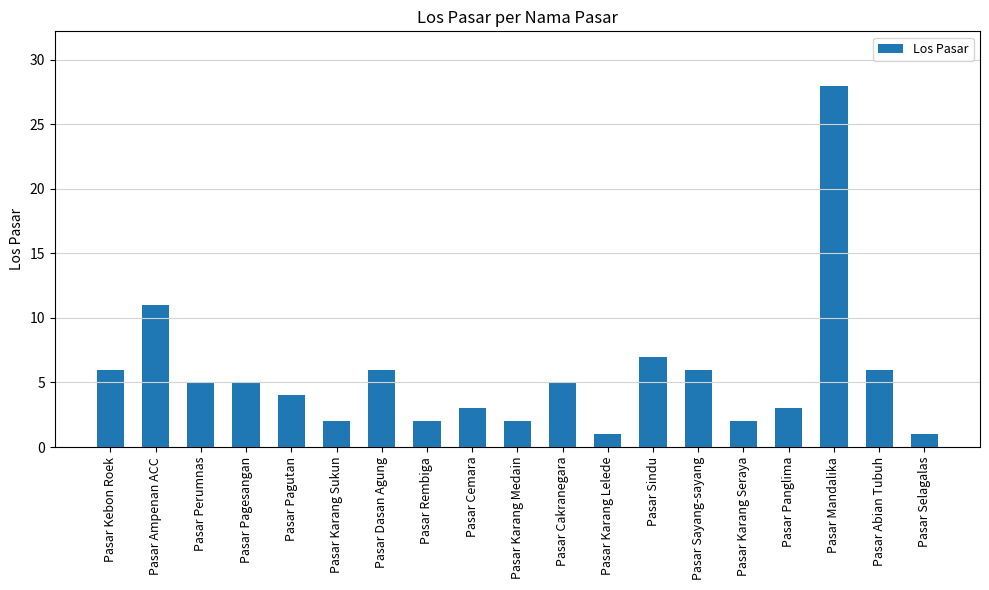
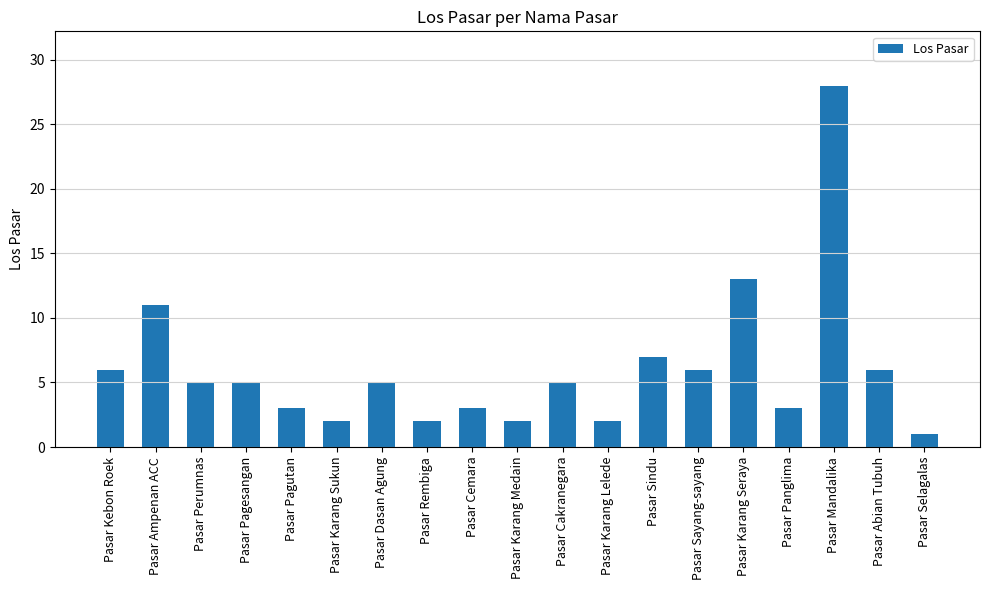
Pasar Pagutan: 4 -> 3
Pasar Dasan Agung: 6 -> 5
Pasar Karang Lelede: 1 -> 2
Pasar Karang Seraya: 2 -> 13
